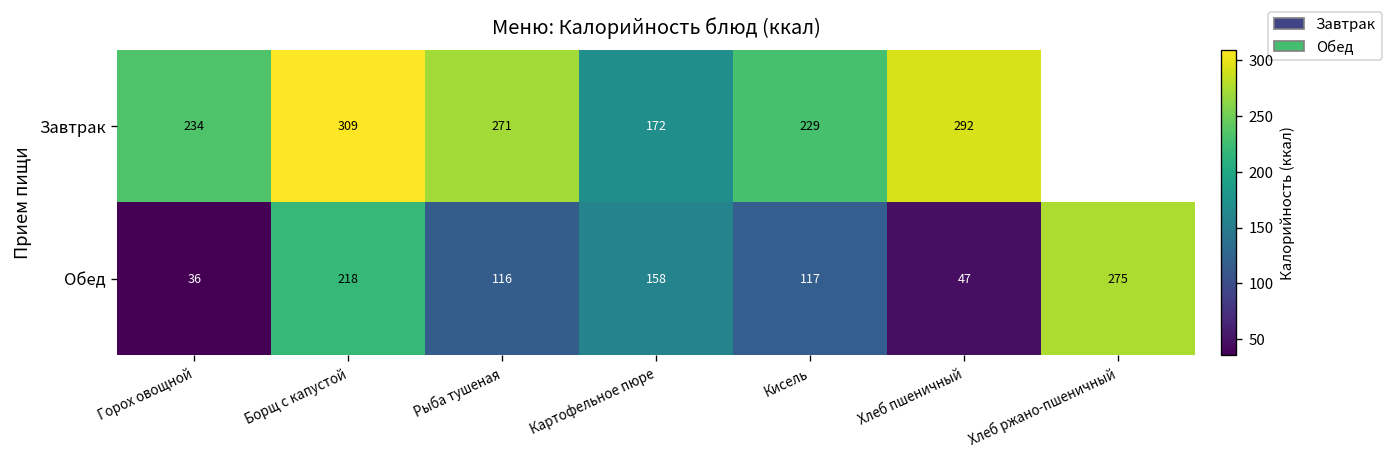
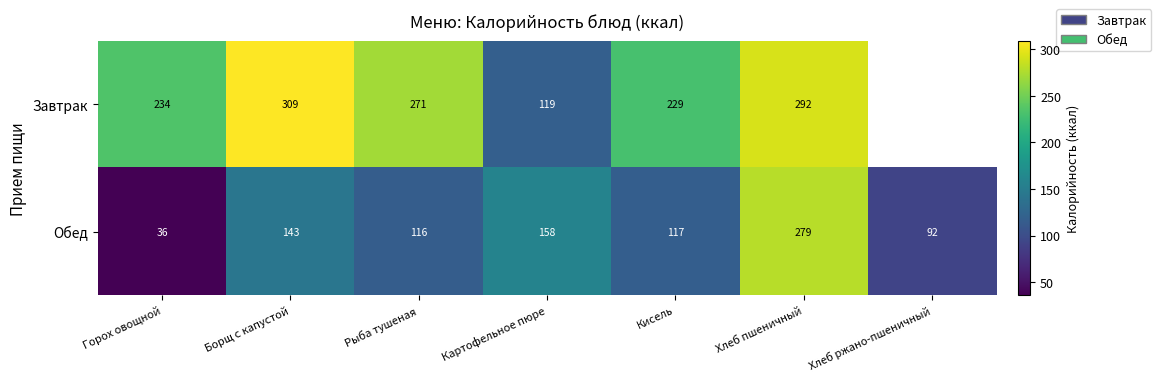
Завтрак, Картофельное пюре: 172 -> 119
Обед, Борщ с капустой: 218 -> 143
Обед, Хлеб пшеничный: 47 -> 279
Обед, Хлеб ржано-пшеничный: 275 -> 92
